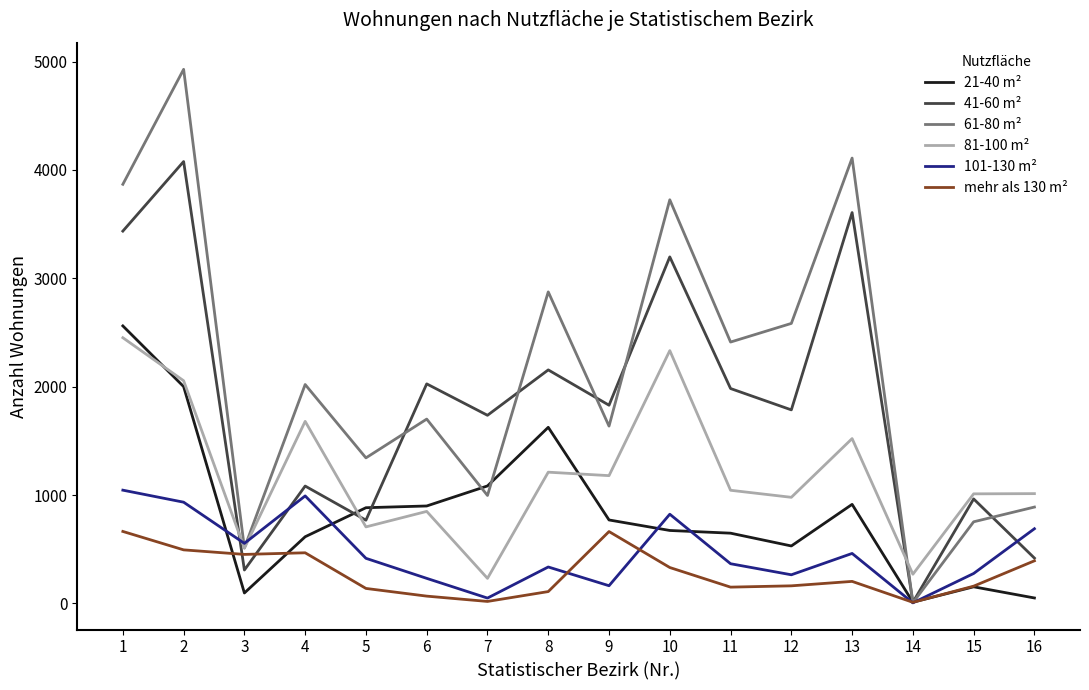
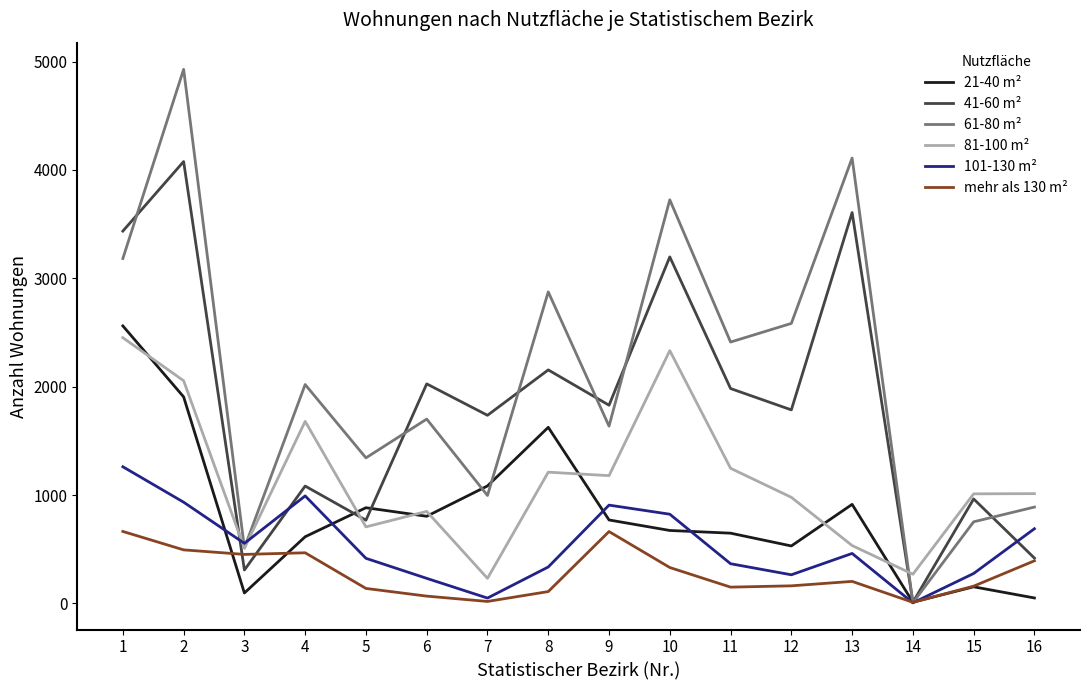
61-80 m², 1: 3870 -> 3180
101-130 m², 1: 1050 -> 1260
21-40 m², 2: 2000 -> 1910
21-40 m², 6: 900 -> 800
101-130 m², 9: 160 -> 910
81-100 m², 11: 1040 -> 1250
81-100 m², 13: 1520 -> 530
